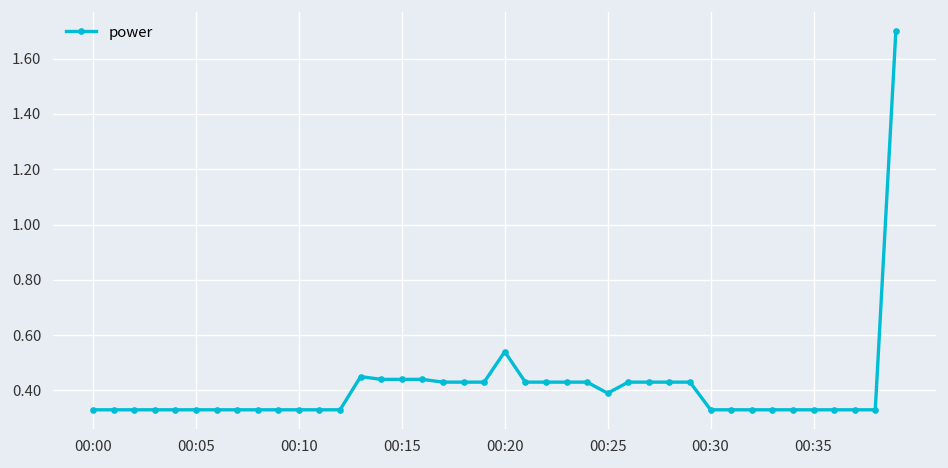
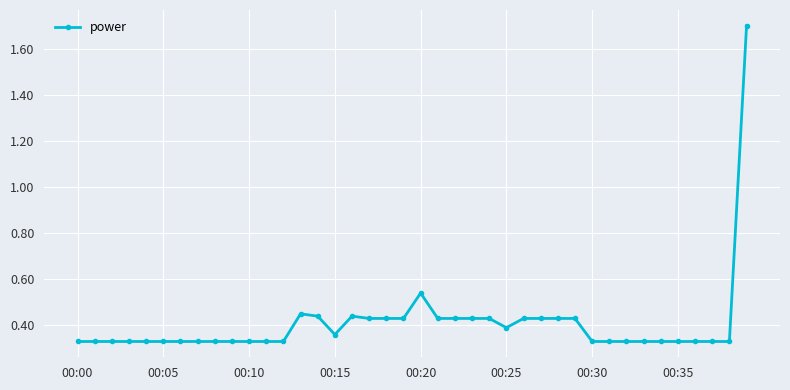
00:15: 0.44 -> 0.36
